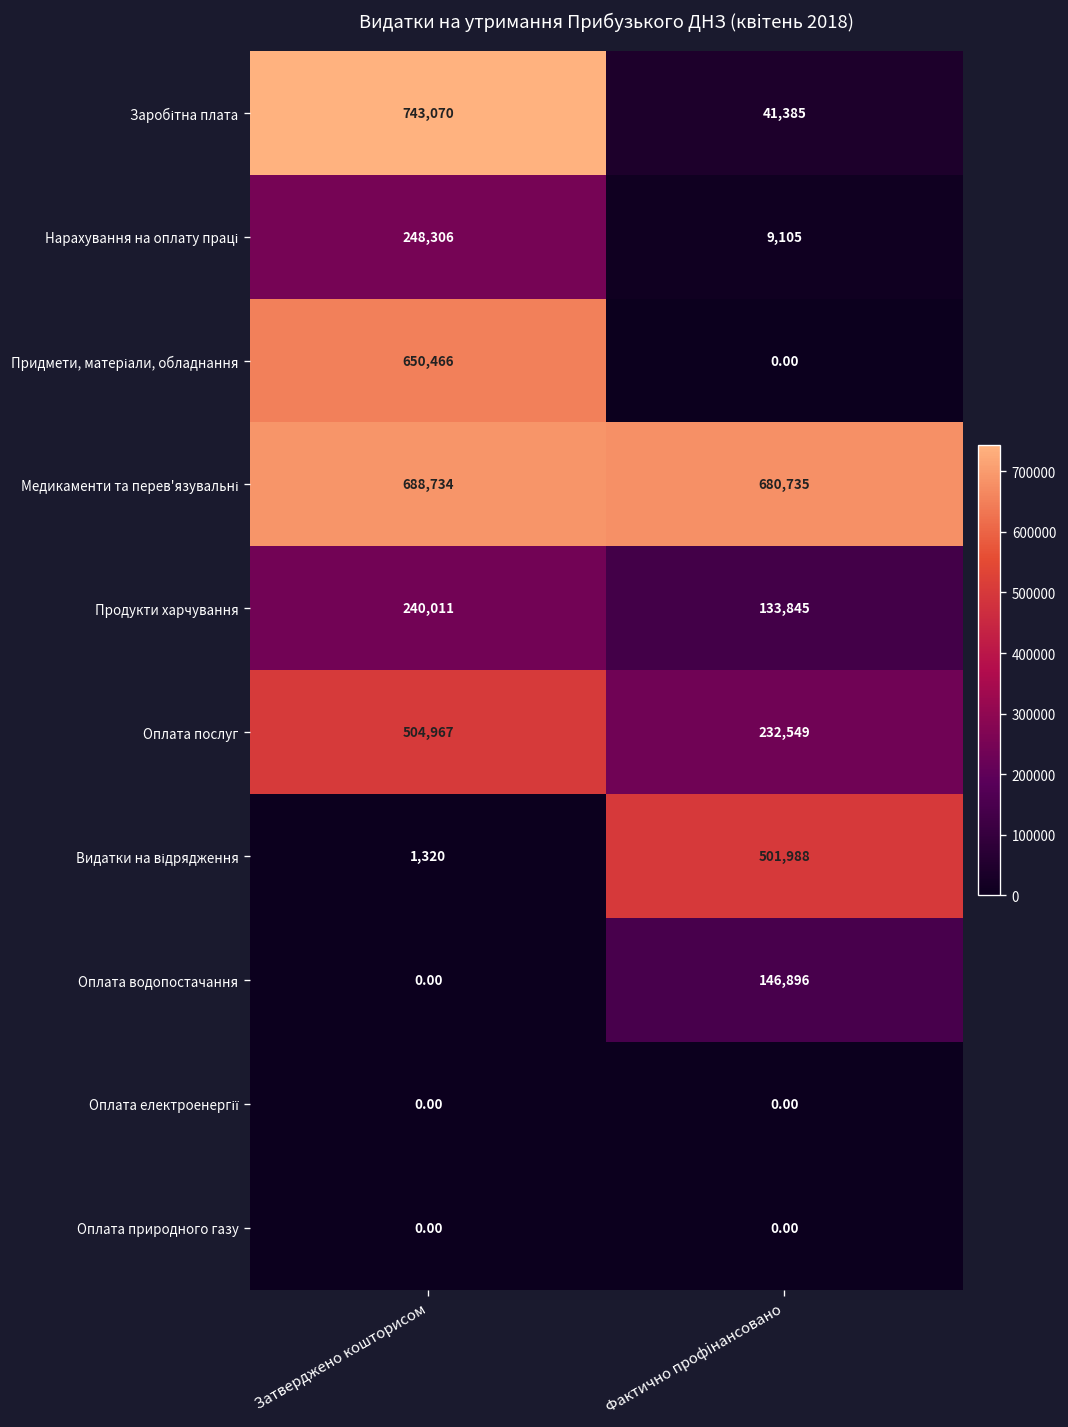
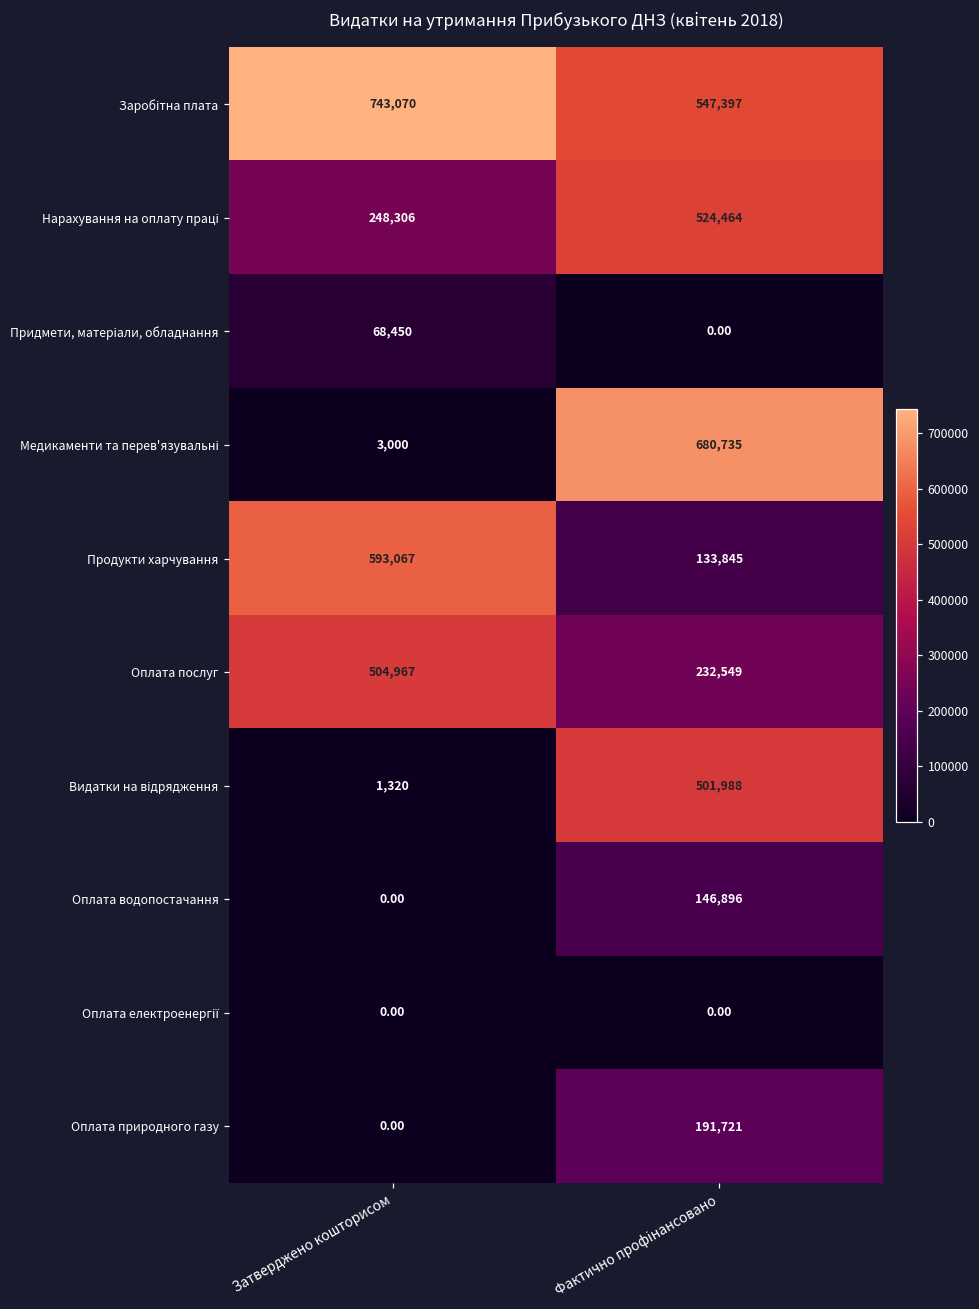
Заробітна плата, Фактично профінансовано: 41,385 -> 547,397
Нарахування на оплату праці, Фактично профінансовано: 9,105 -> 524,464
Придмети, матеріали, обладнання, Затверджено кошторисом: 650,466 -> 68,450
Медикаменти та перев'язувальні, Затверджено кошторисом: 688,734 -> 3,000
Продукти харчування, Затверджено кошторисом: 240,011 -> 593,067
Оплата природного газу, Фактично профінансовано: 0.00 -> 191,721
